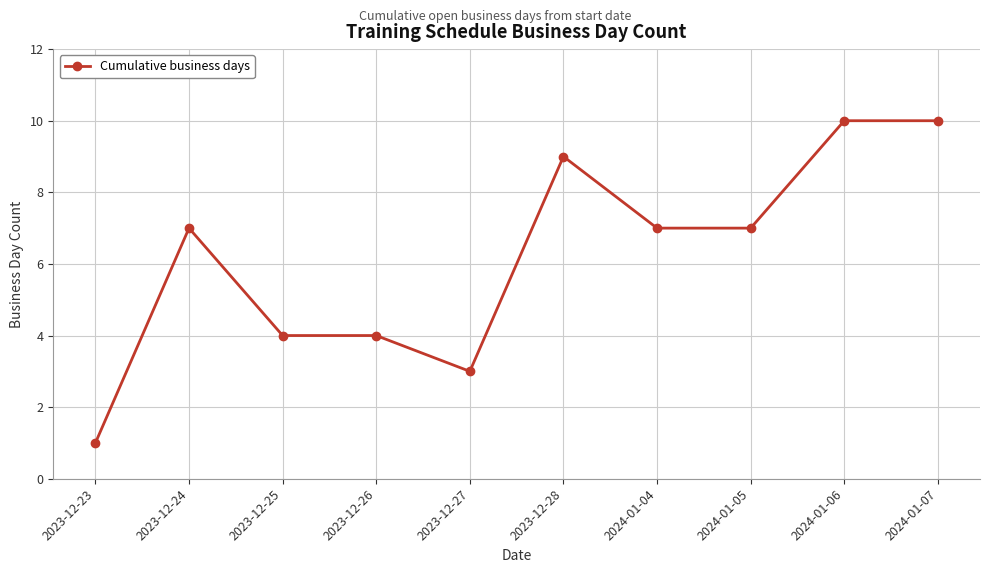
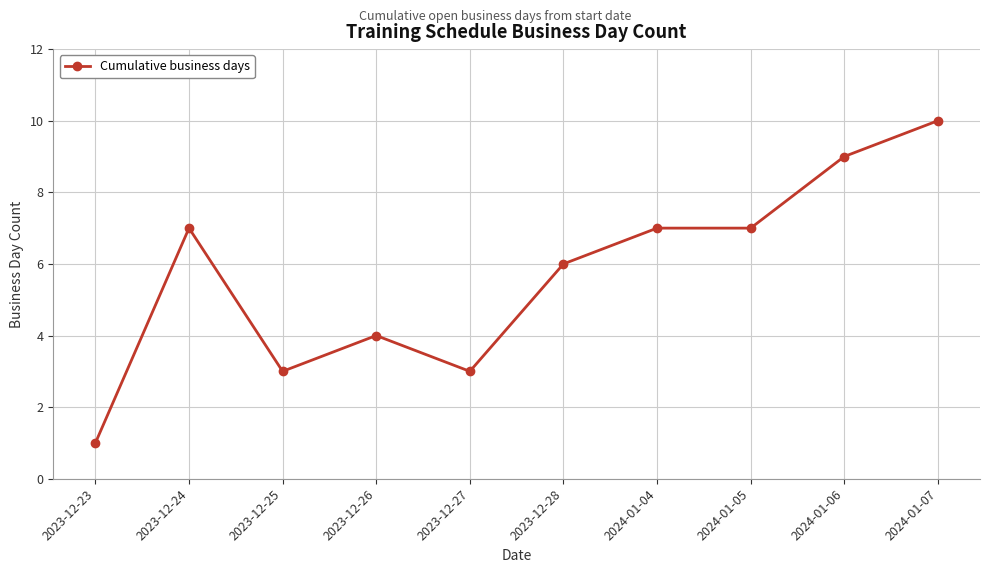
2023-12-25: 4 -> 3
2023-12-28: 9 -> 6
2024-01-06: 10 -> 9
